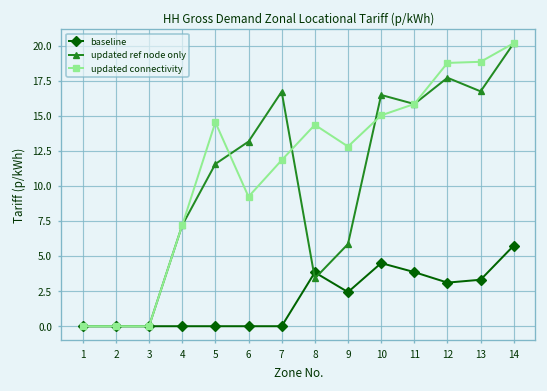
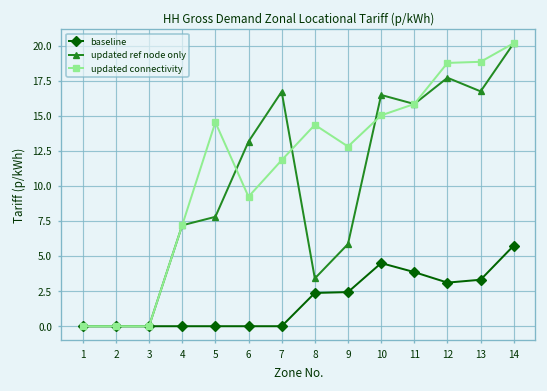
updated ref node only, 5: 11.6 -> 7.8
baseline, 8: 3.8 -> 2.4
